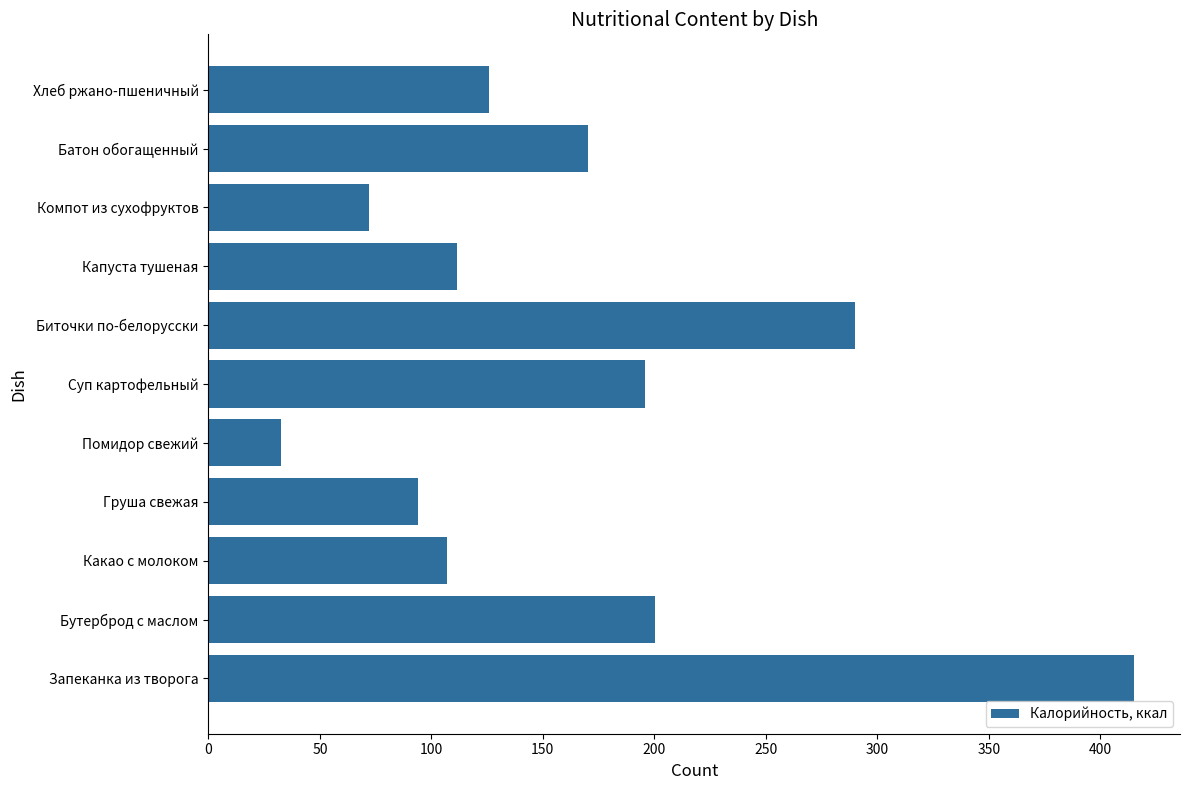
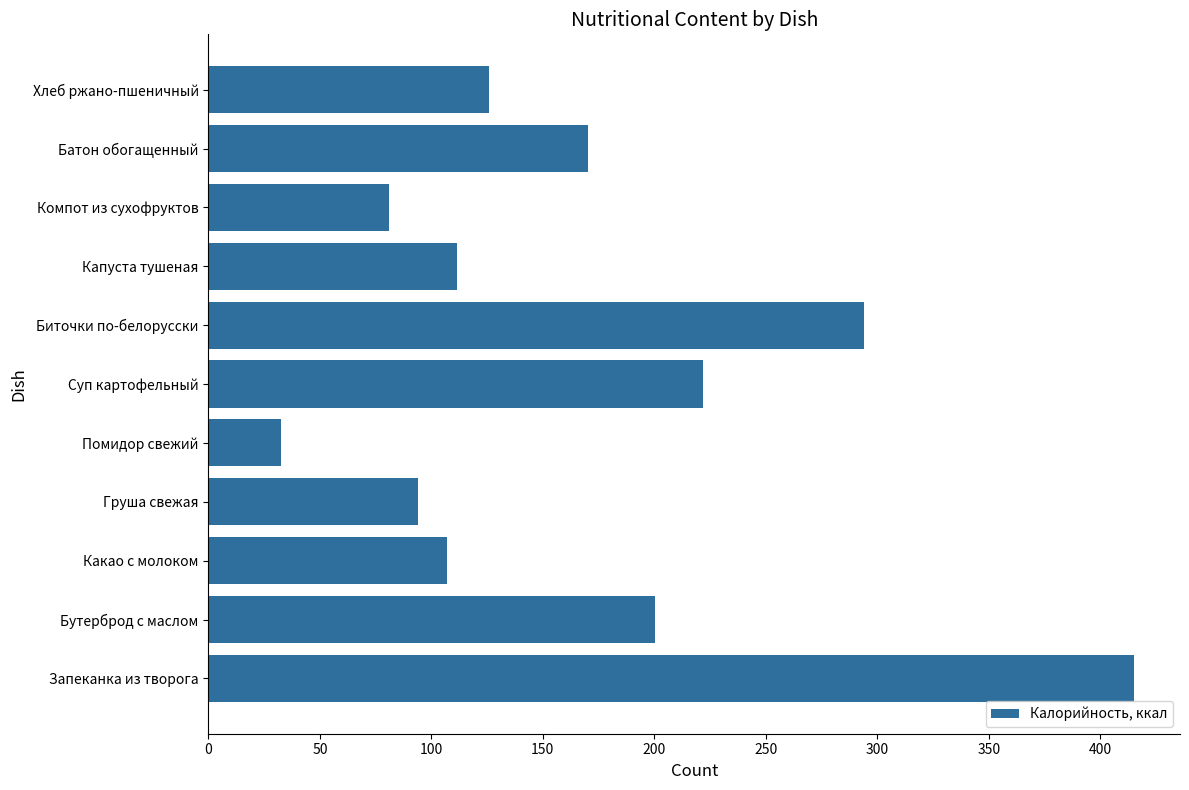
Компот из сухофруктов: 72 -> 81
Биточки по-белорусски: 290 -> 294
Суп картофельный: 196 -> 222
